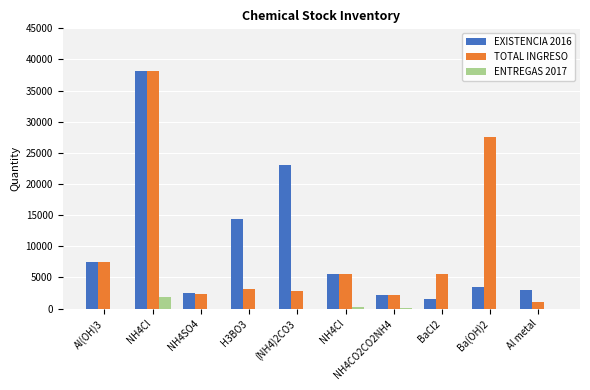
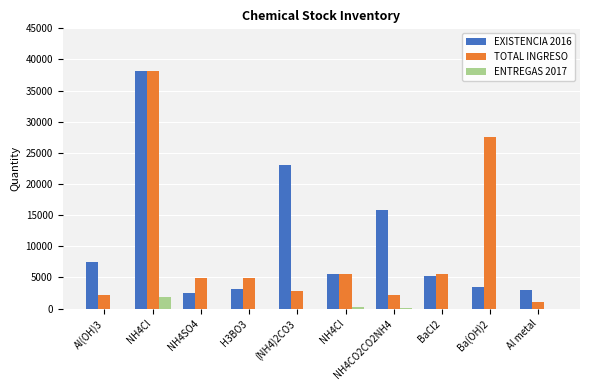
TOTAL INGRESO, Al(OH)3: 8000 -> 2000
TOTAL INGRESO, NH4SO4: 2000 -> 5000
EXISTENCIA 2016, H3BO3: 14000 -> 3000
TOTAL INGRESO, H3BO3: 3000 -> 5000
EXISTENCIA 2016, NH4CO2CO2NH4: 2000 -> 16000
EXISTENCIA 2016, BaCl2: 2000 -> 5000
